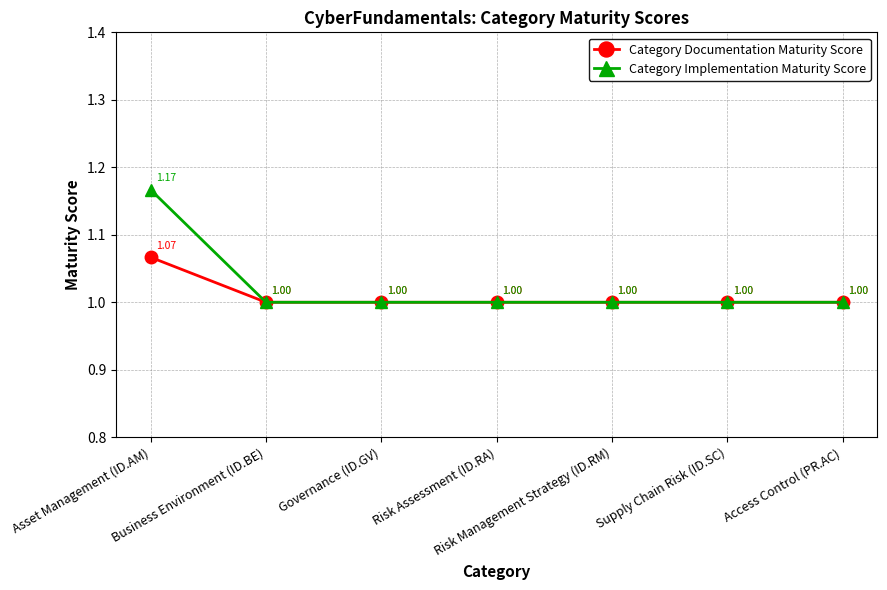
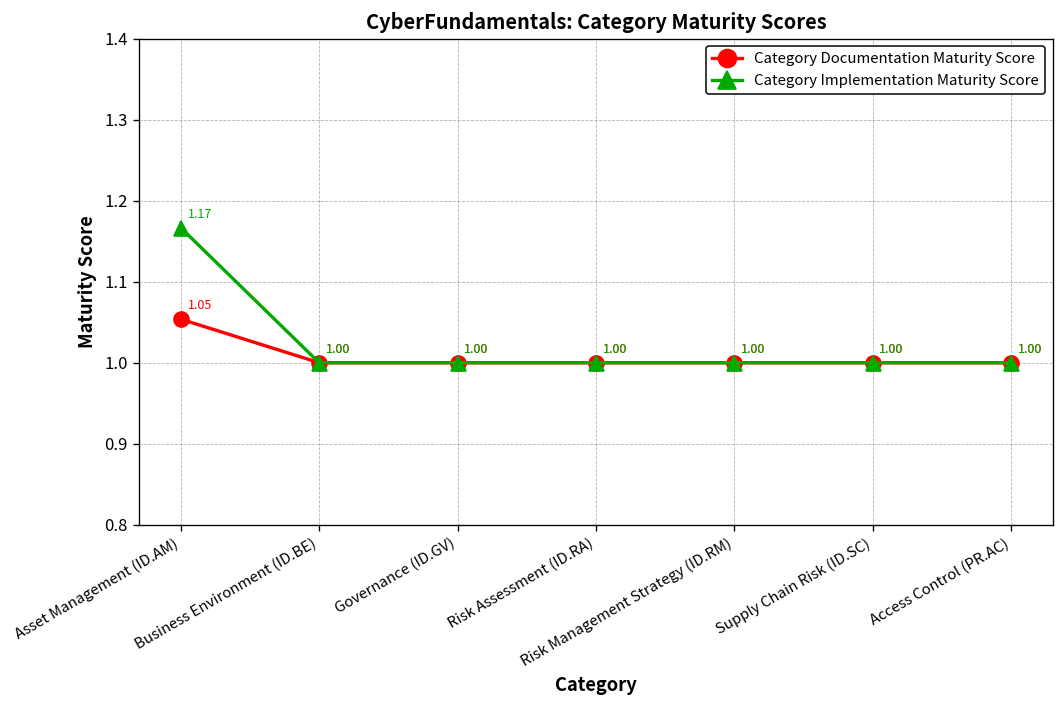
Category Documentation Maturity Score, Asset Management (ID.AM): 1.07 -> 1.05
